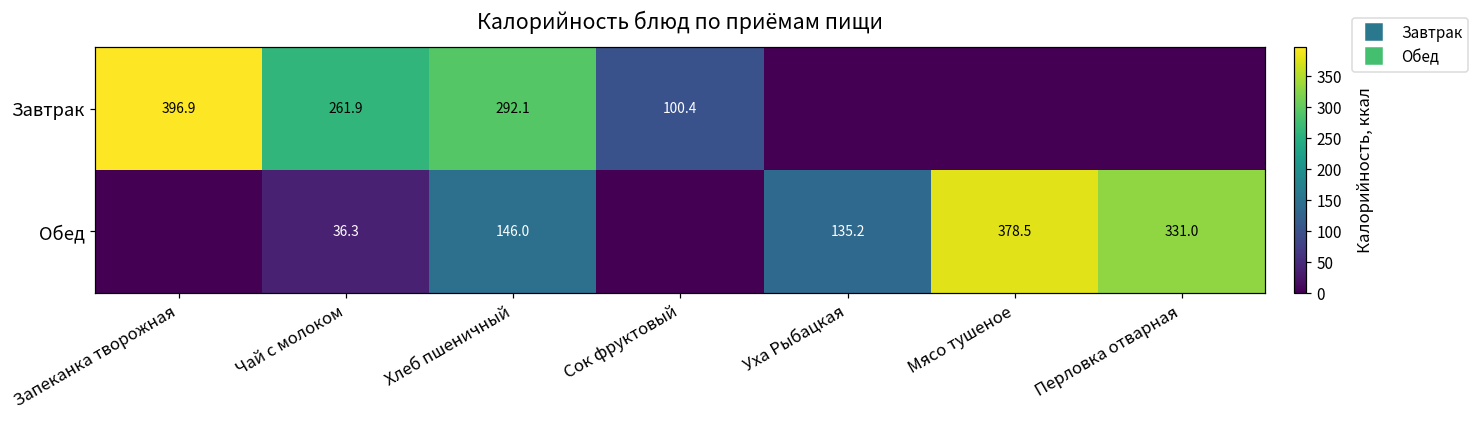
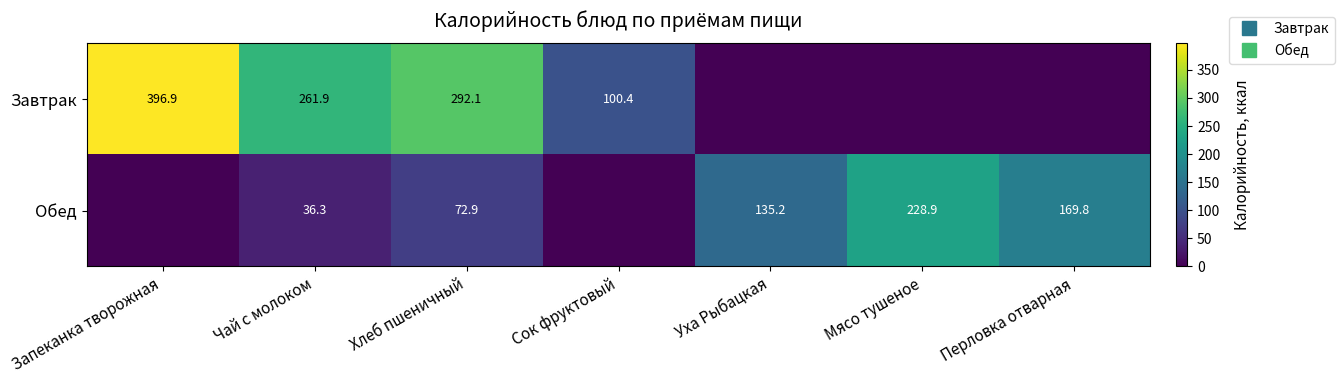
Обед, Хлеб пшеничный: 146.0 -> 72.9
Обед, Мясо тушеное: 378.5 -> 228.9
Обед, Перловка отварная: 331.0 -> 169.8
